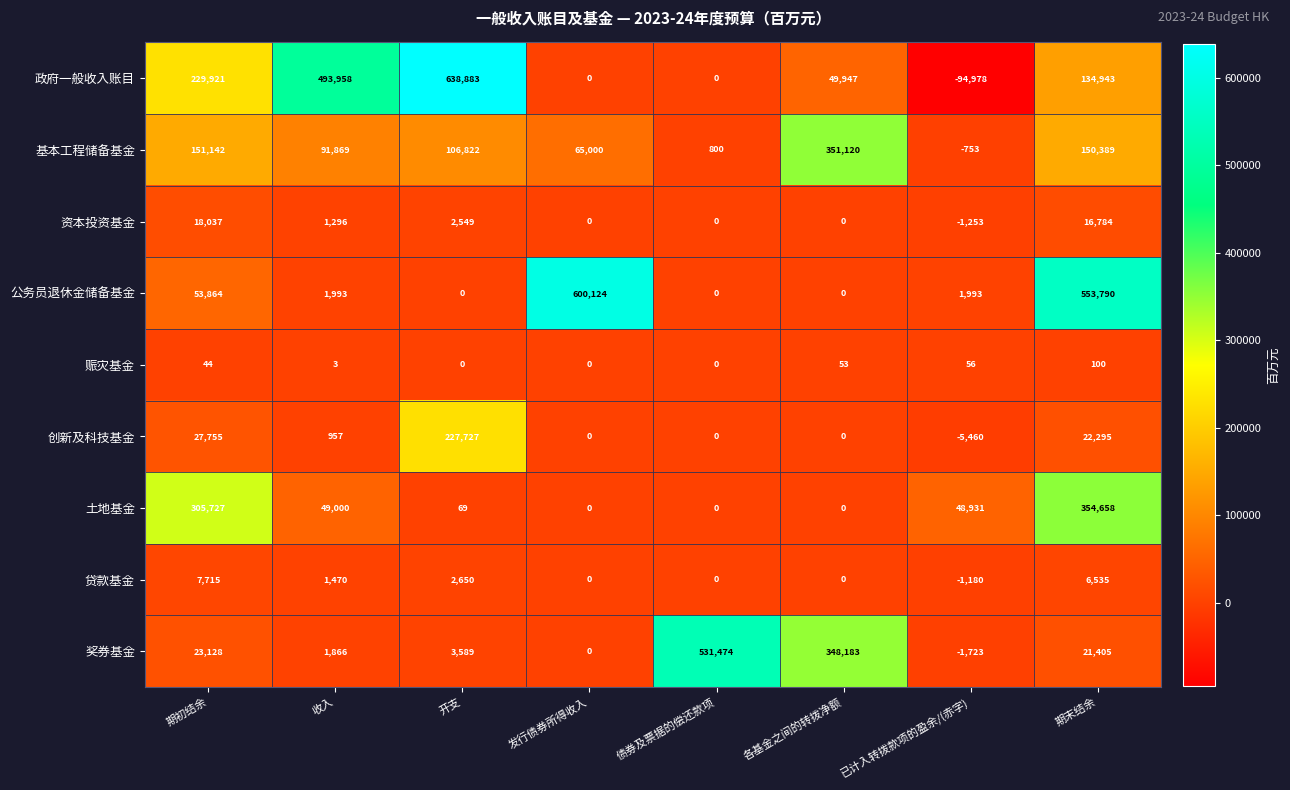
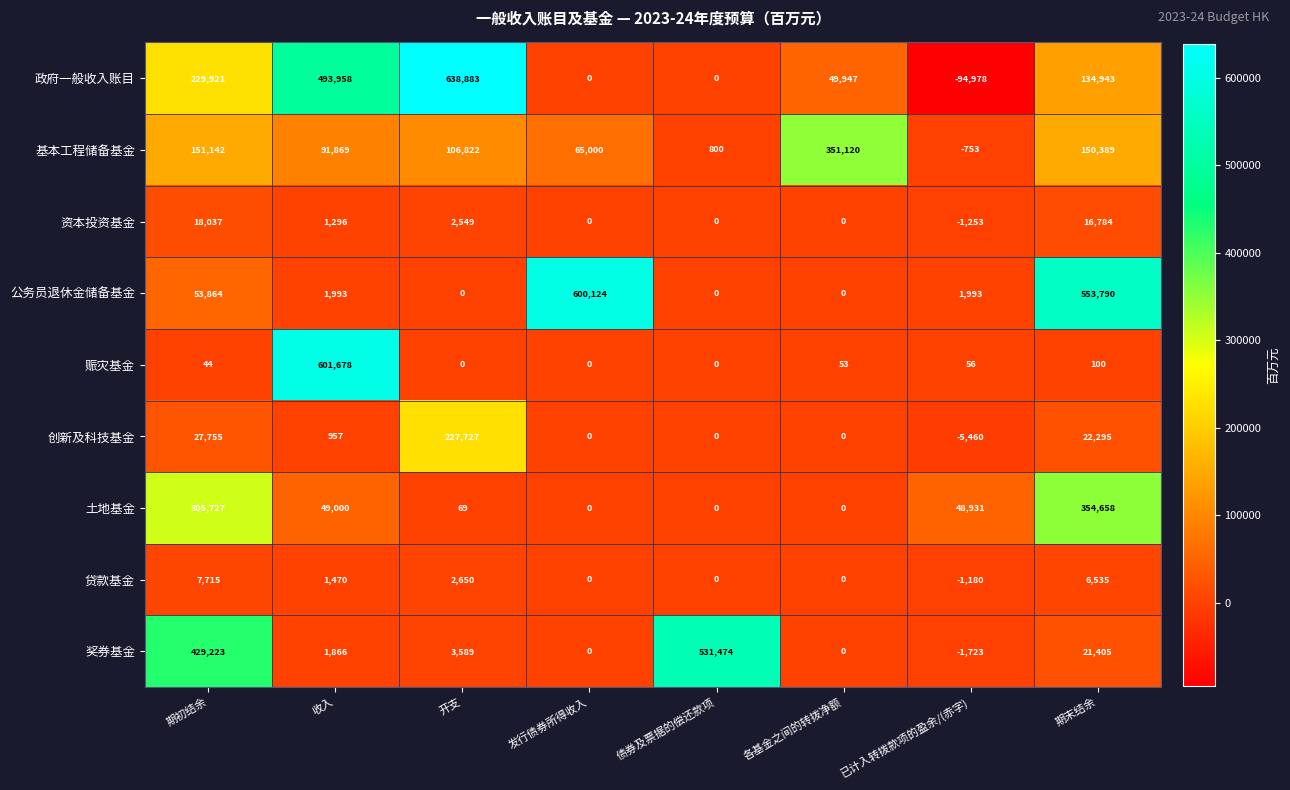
赈灾基金, 收入: 3 -> 601,678
奖券基金, 期初结余: 23,128 -> 429,223
奖券基金, 各基金之间的转拨净额: 348,183 -> 0
